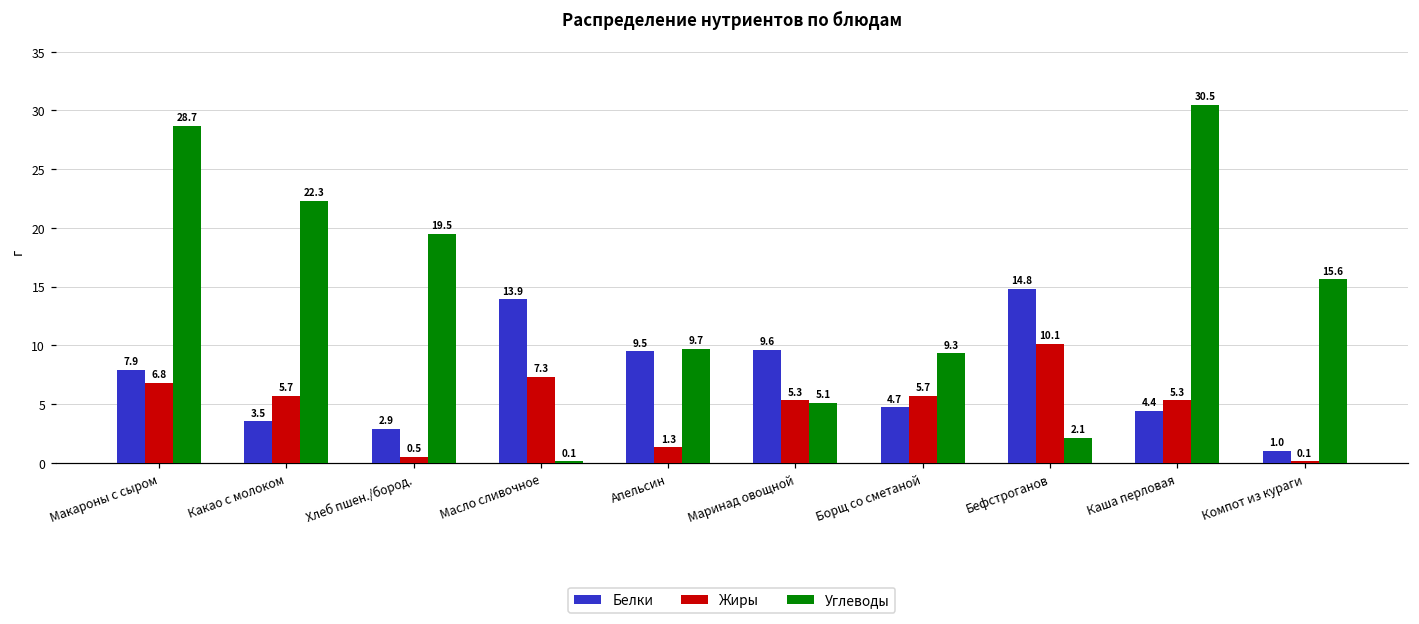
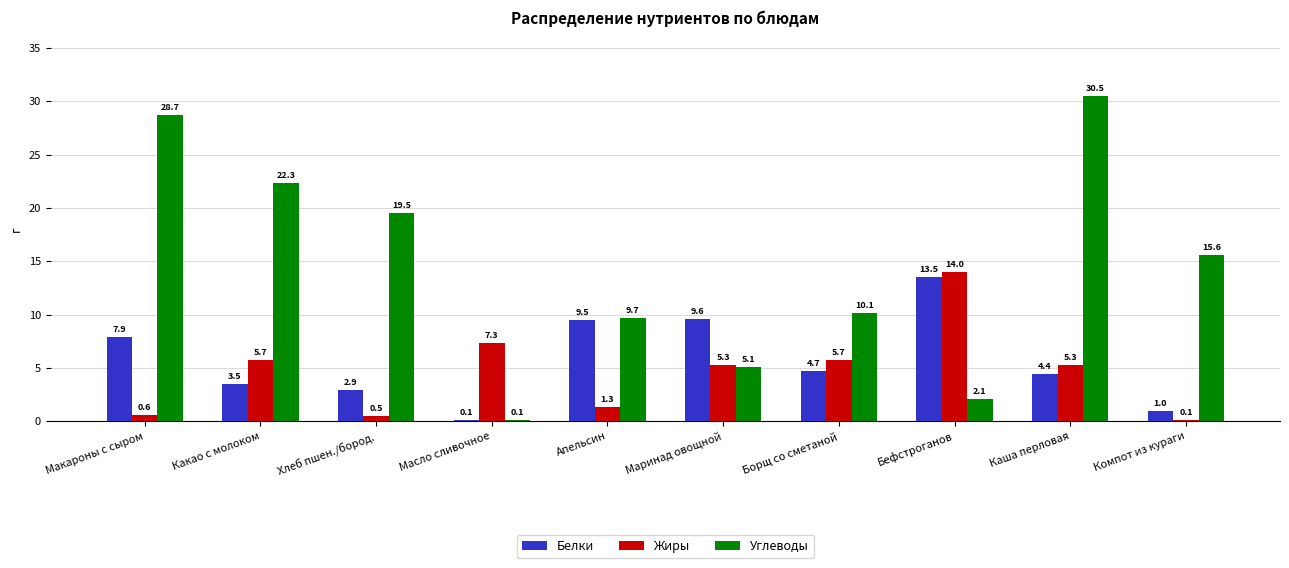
Жиры, Макароны с сыром: 6.8 -> 0.6
Белки, Масло сливочное: 13.9 -> 0.1
Углеводы, Борщ со сметаной: 9.3 -> 10.1
Белки, Бефстроганов: 14.8 -> 13.5
Жиры, Бефстроганов: 10.1 -> 14.0
